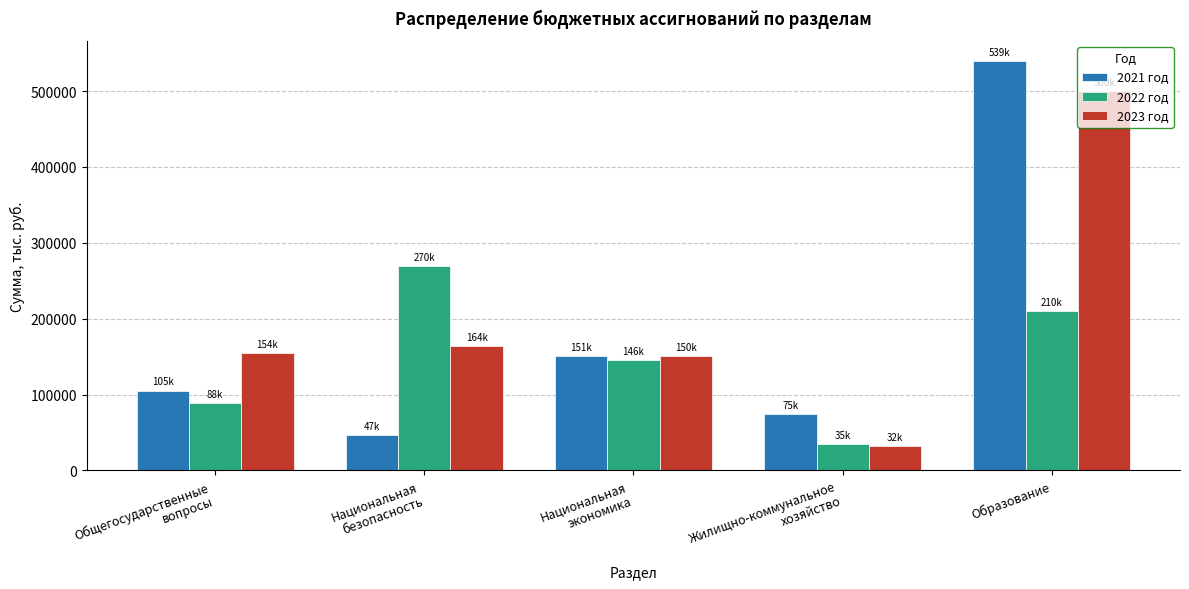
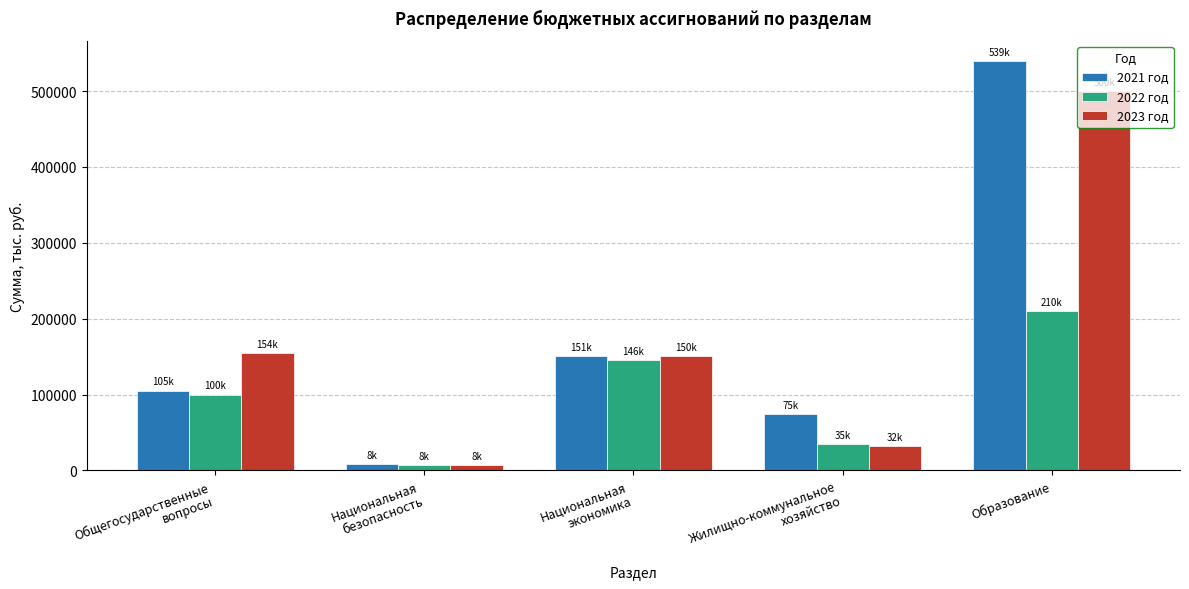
2022 год, Общегосударственные вопросы: 88k -> 100k
2021 год, Национальная безопасность: 47k -> 8k
2022 год, Национальная безопасность: 270k -> 8k
2023 год, Национальная безопасность: 164k -> 8k
